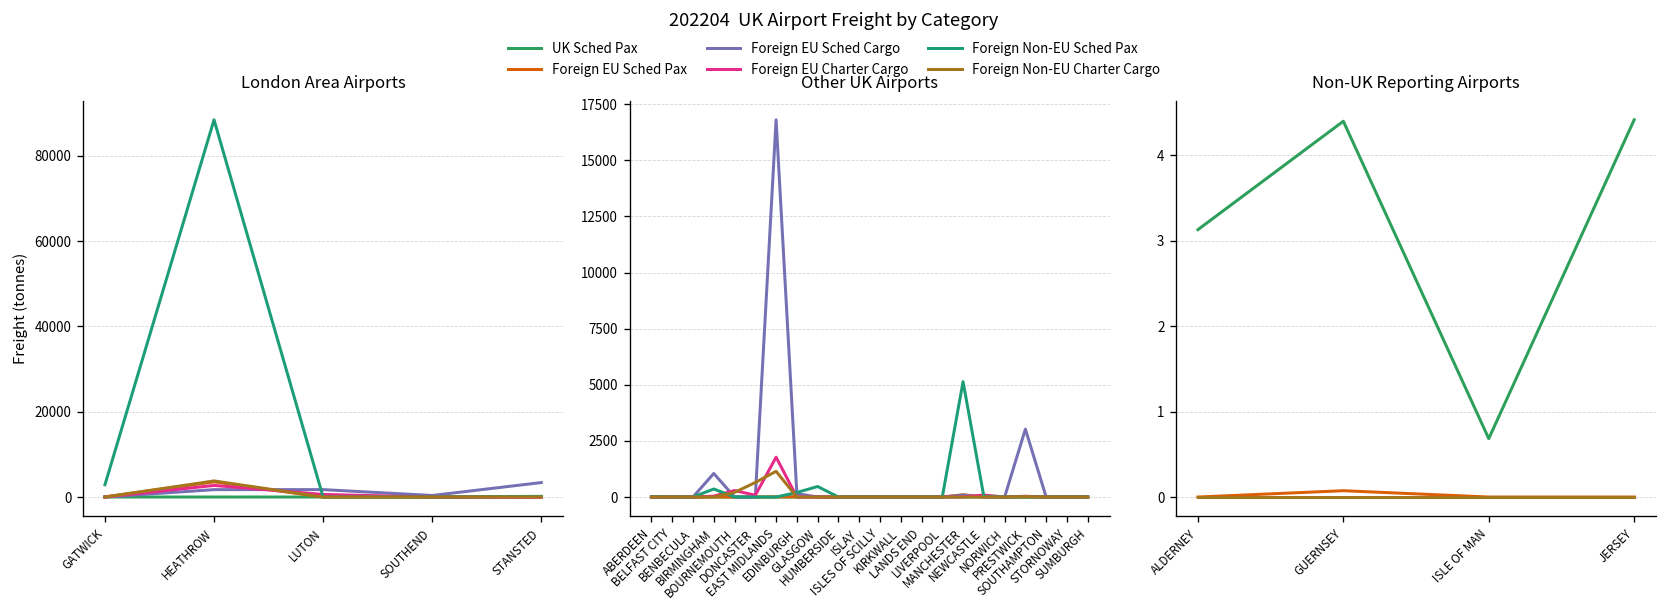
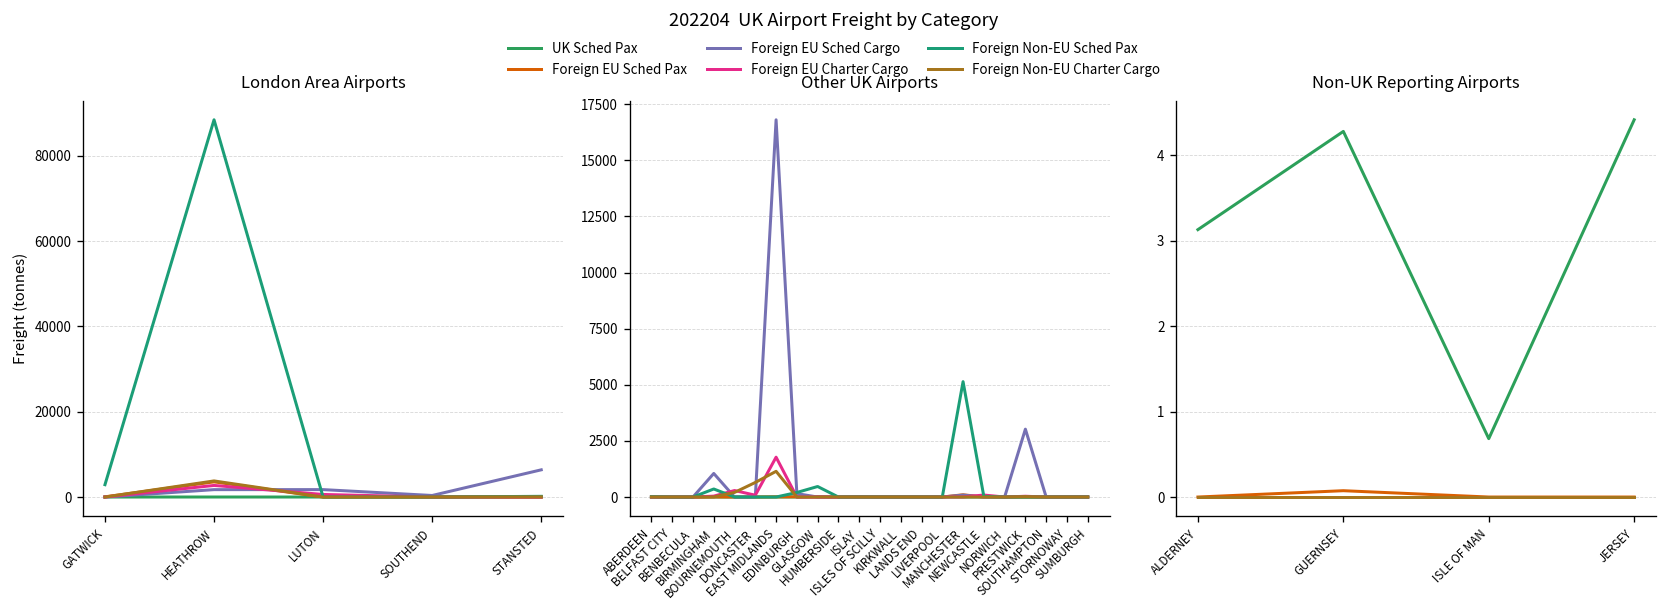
London Area Airports, Foreign EU Sched Cargo, STANSTED: 3000 -> 6000
Non-UK Reporting Airports, UK Sched Pax, GUERNSEY: 4.4 -> 4.3
